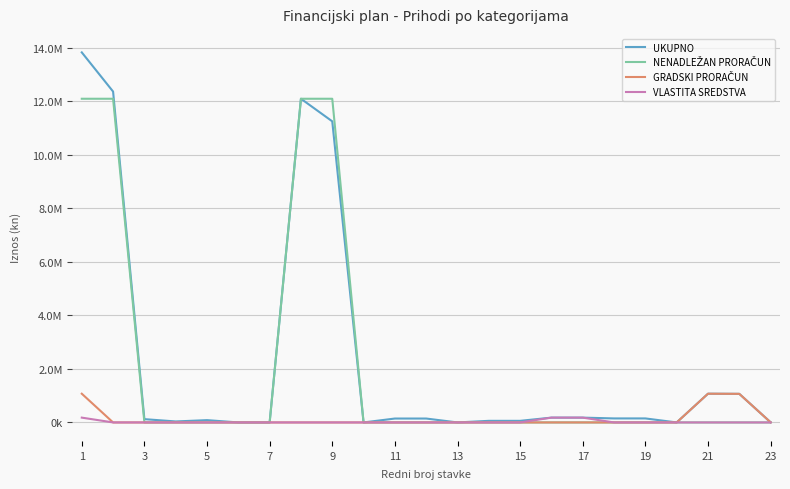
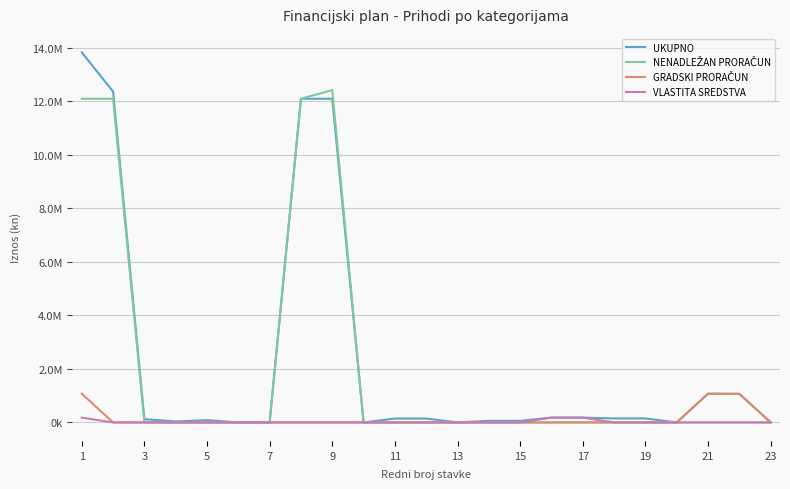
UKUPNO, 9: 11300000 -> 12100000
NENADLEŽAN PRORAČUN, 9: 12100000 -> 12400000
